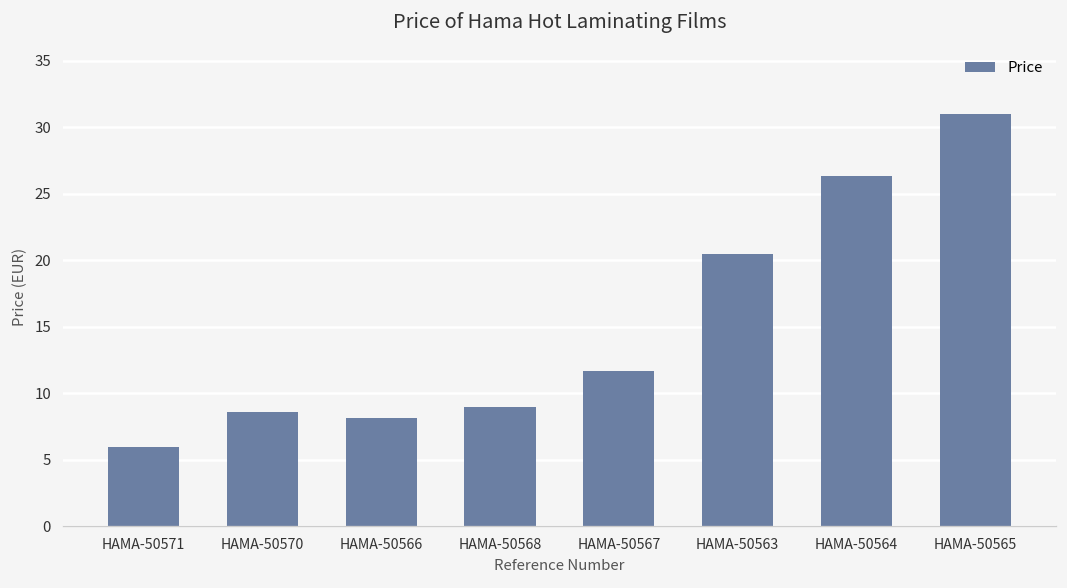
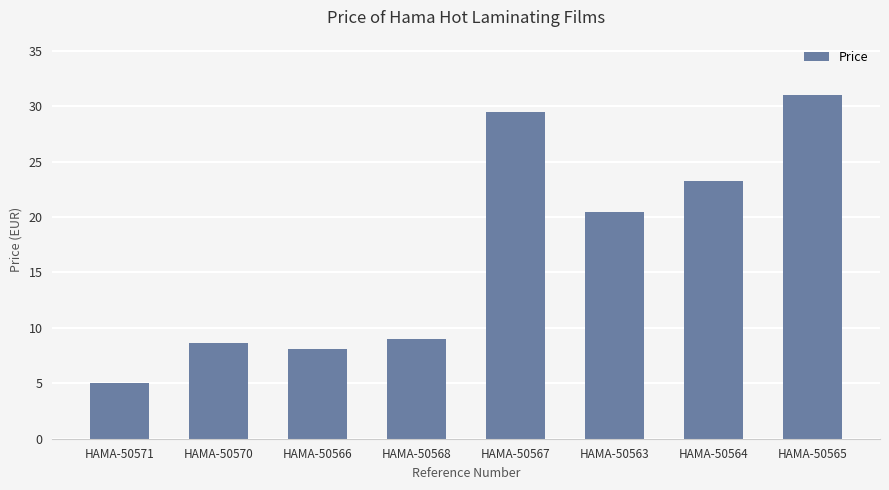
HAMA-50571: 6 -> 5
HAMA-50567: 11.7 -> 29.5
HAMA-50564: 26.4 -> 23.2
